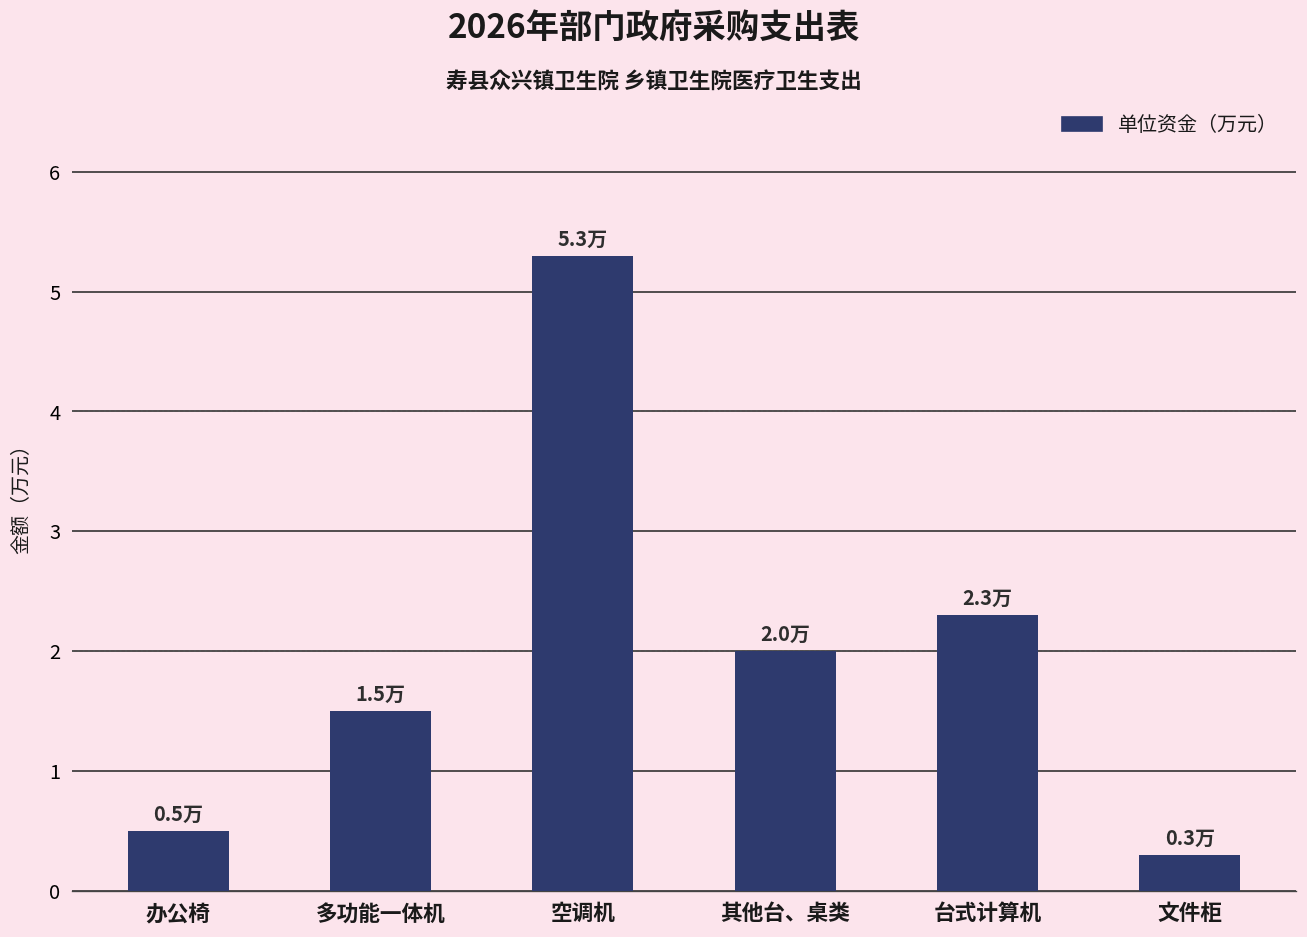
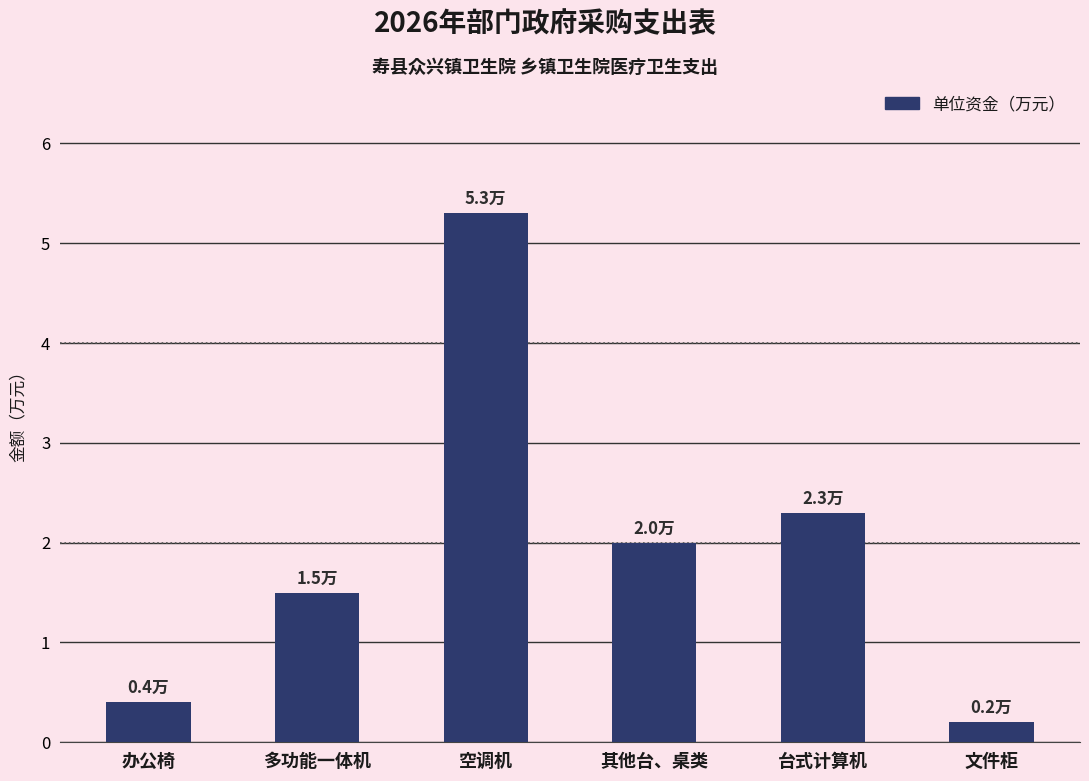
办公椅: 0.5万 -> 0.4万
文件柜: 0.3万 -> 0.2万
